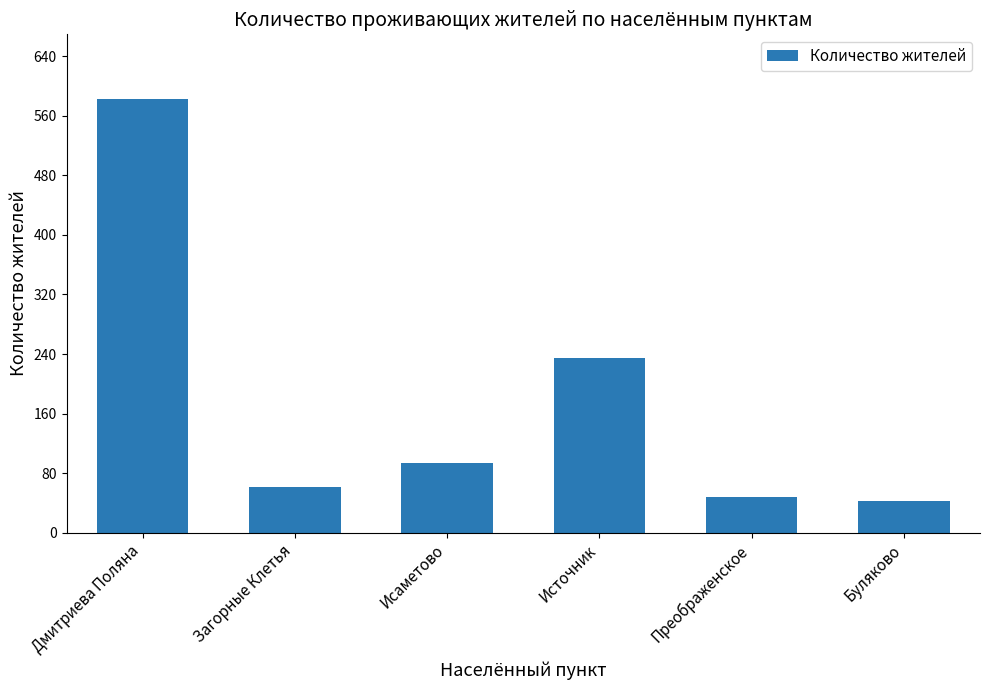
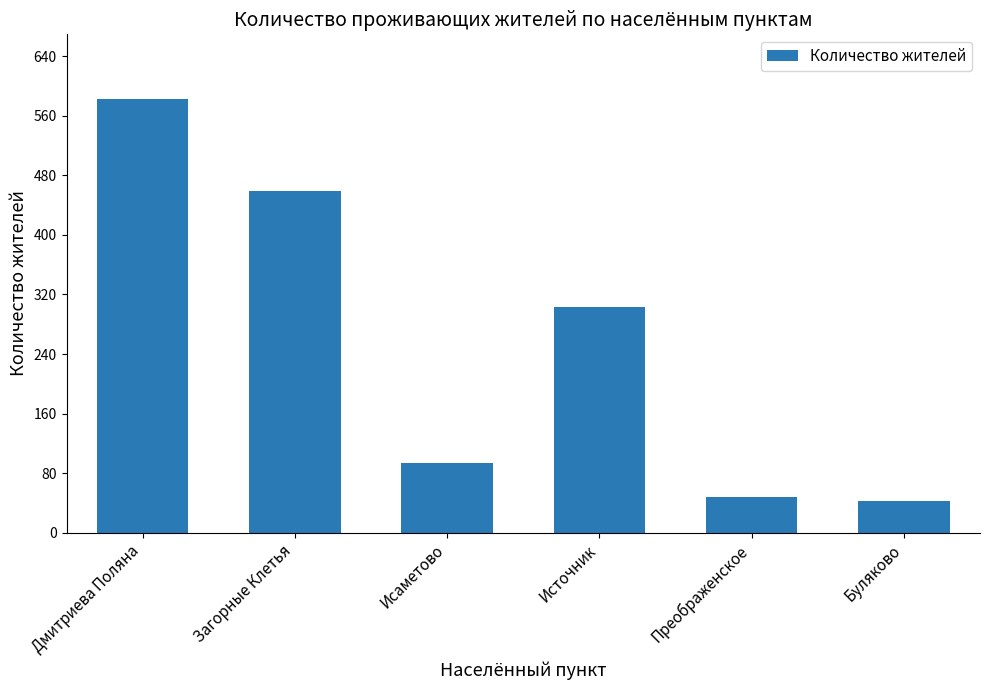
Загорные Клетья: 60 -> 460
Источник: 230 -> 300
